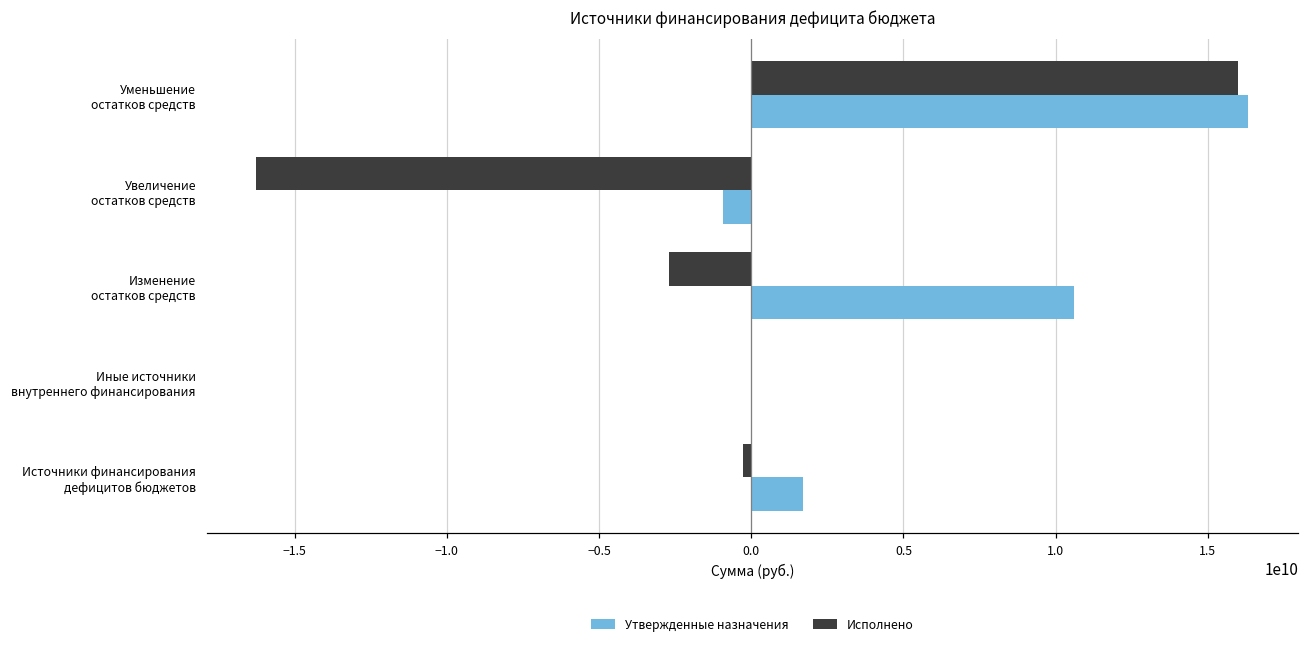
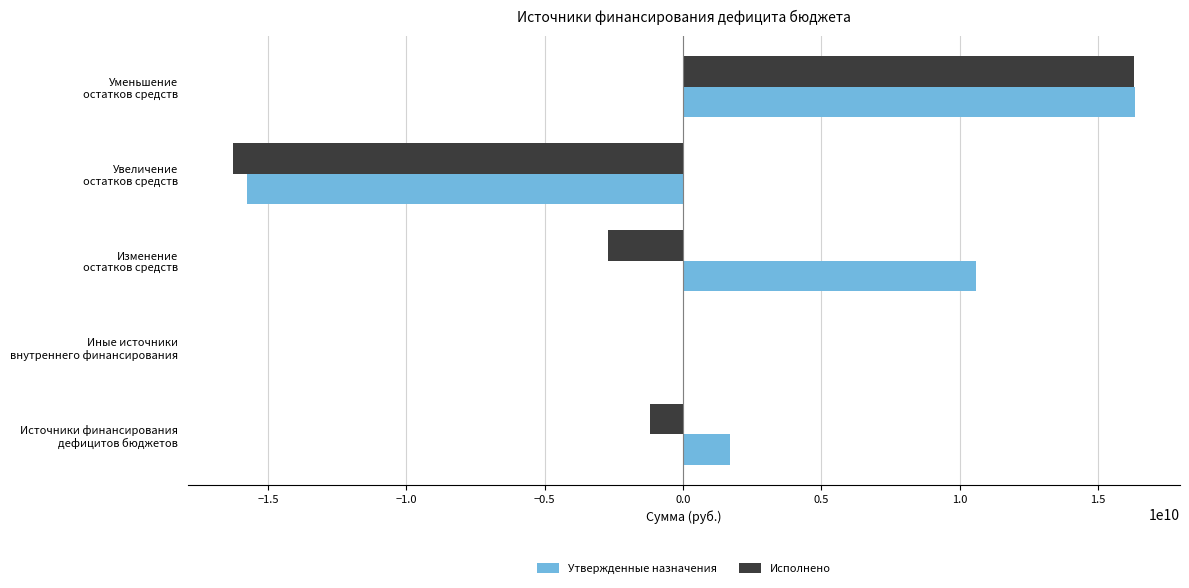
Исполнено, Уменьшение остатков средств: 16000000000 -> 16300000000
Утвержденные назначения, Увеличение остатков средств: -900000000 -> -15700000000
Исполнено, Источники финансирования дефицитов бюджетов: -300000000 -> -1200000000
